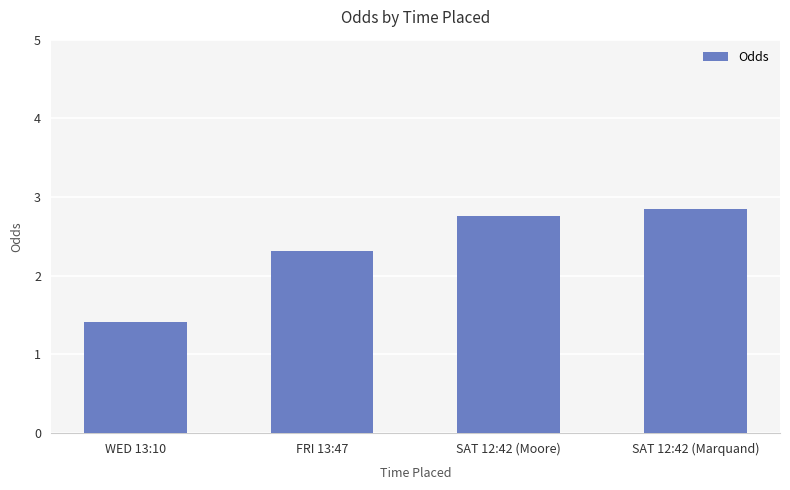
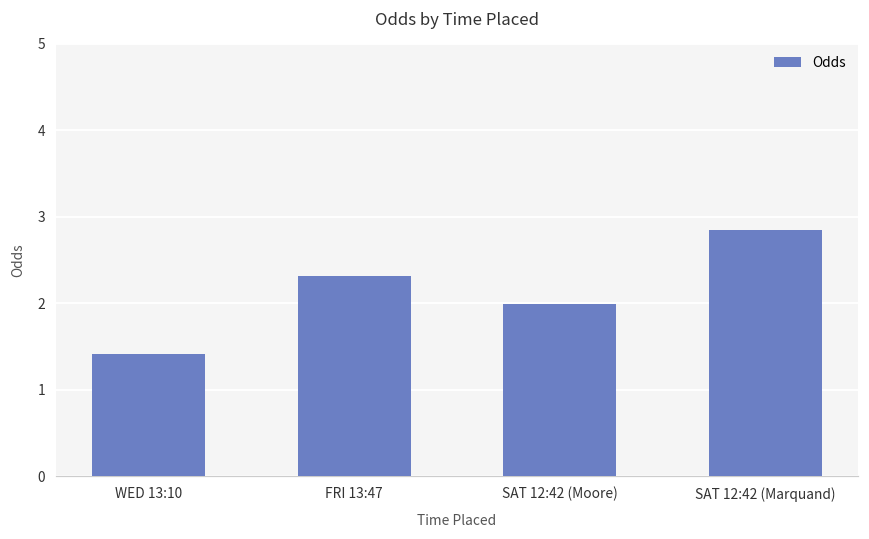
SAT 12:42 (Moore): 2.8 -> 2.0
